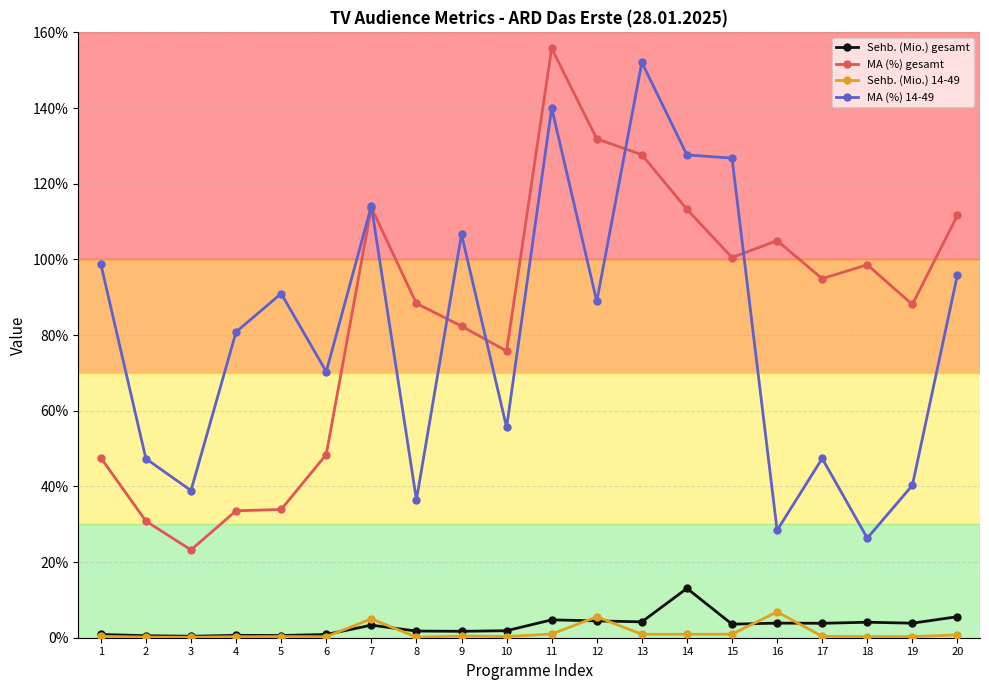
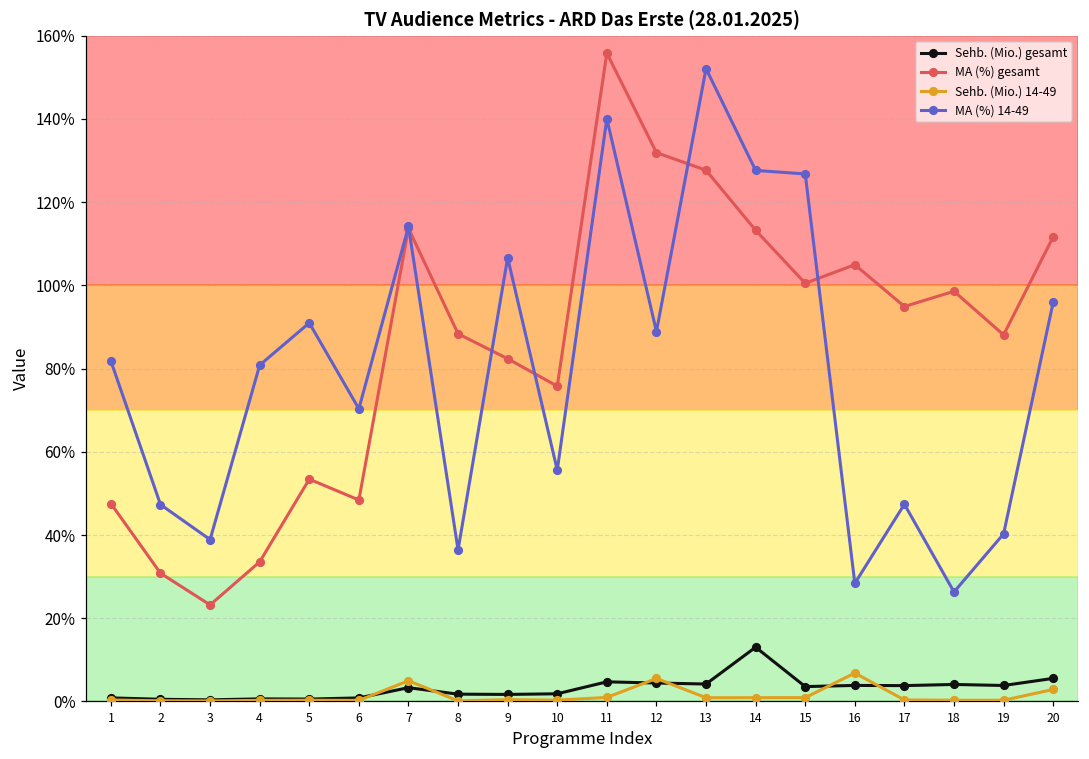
MA (%) 14-49, 1: 99% -> 82%
MA (%) gesamt, 5: 34% -> 53%
Sehb. (Mio.) 14-49, 20: 1% -> 3%
